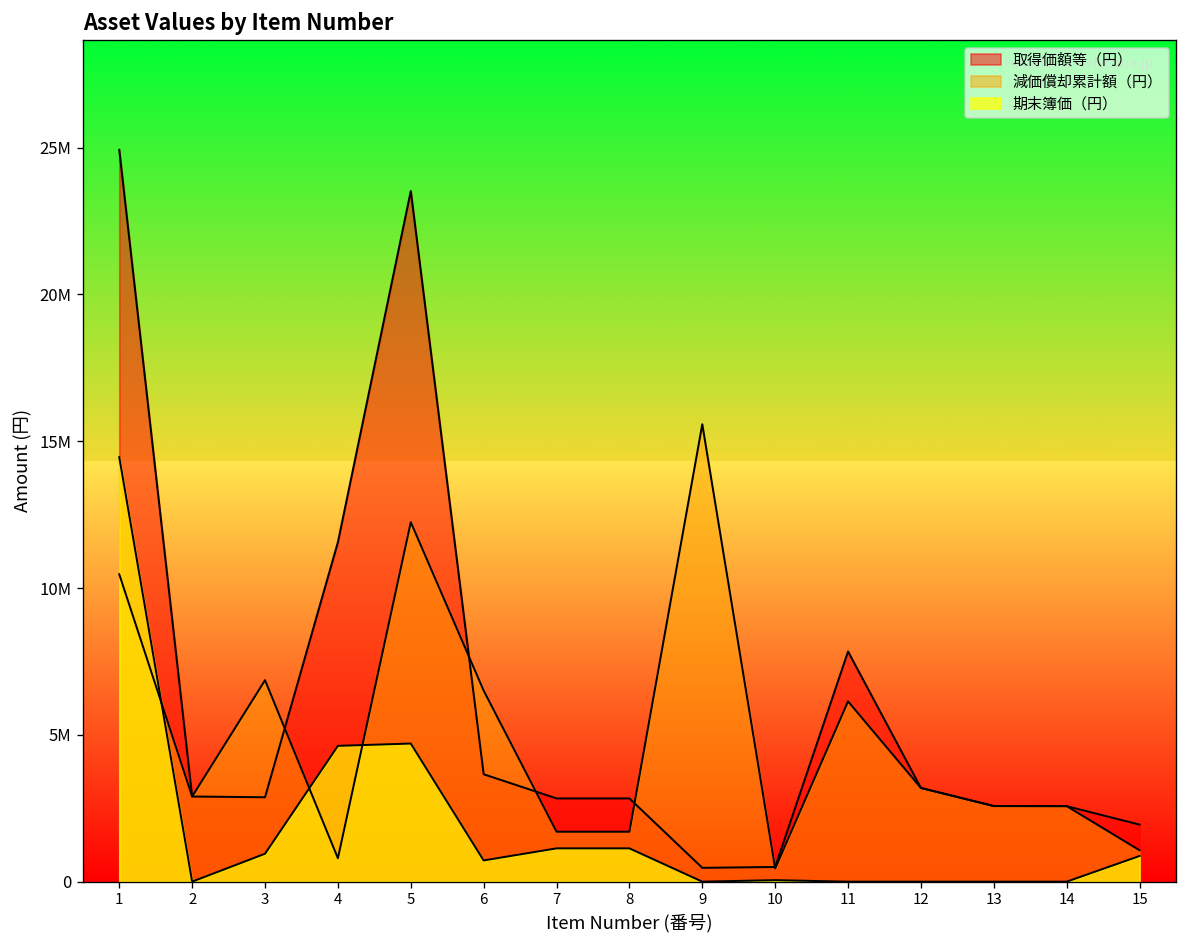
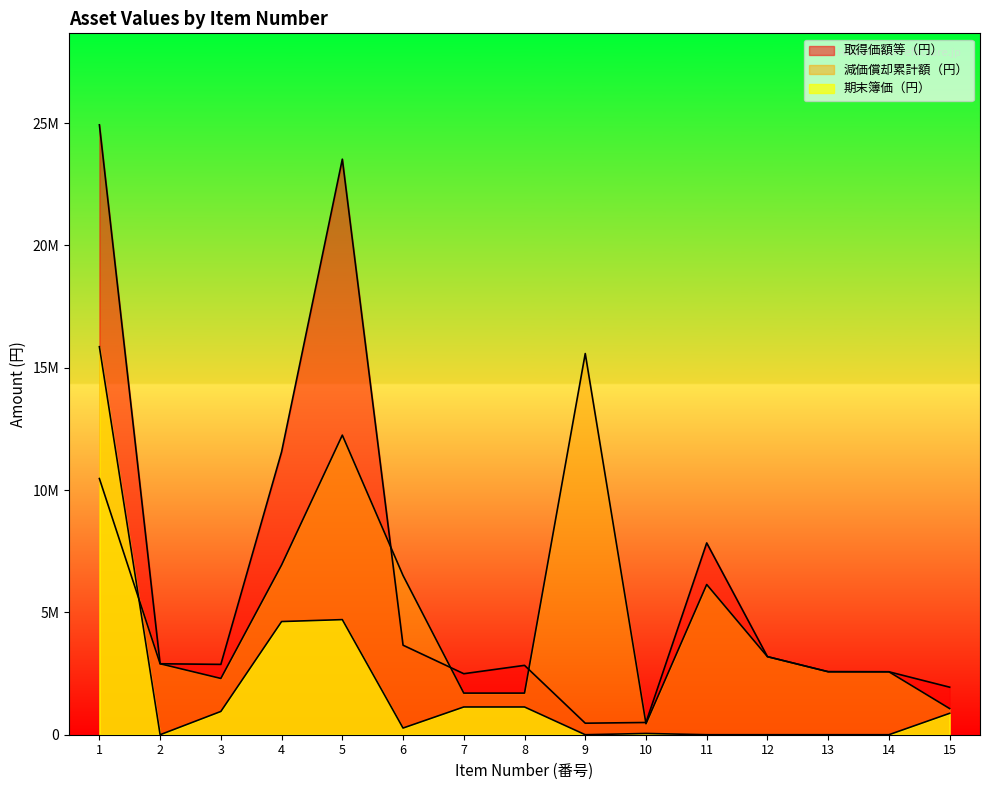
期末簿価（円）, 1: 14500000 -> 15900000
減価償却累計額（円）, 3: 6900000 -> 2300000
減価償却累計額（円）, 4: 800000 -> 6900000
期末簿価（円）, 6: 700000 -> 300000
取得価額等（円）, 7: 2800000 -> 2500000
